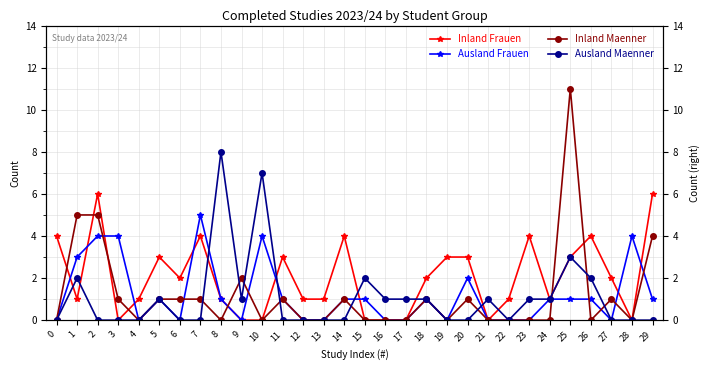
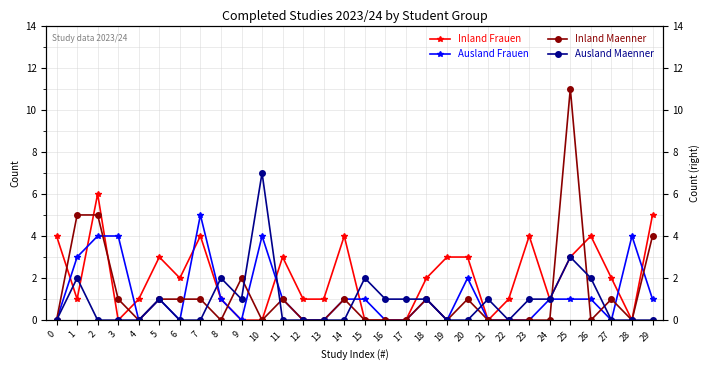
Ausland Maenner, 8: 8 -> 2
Inland Frauen, 29: 6 -> 5
